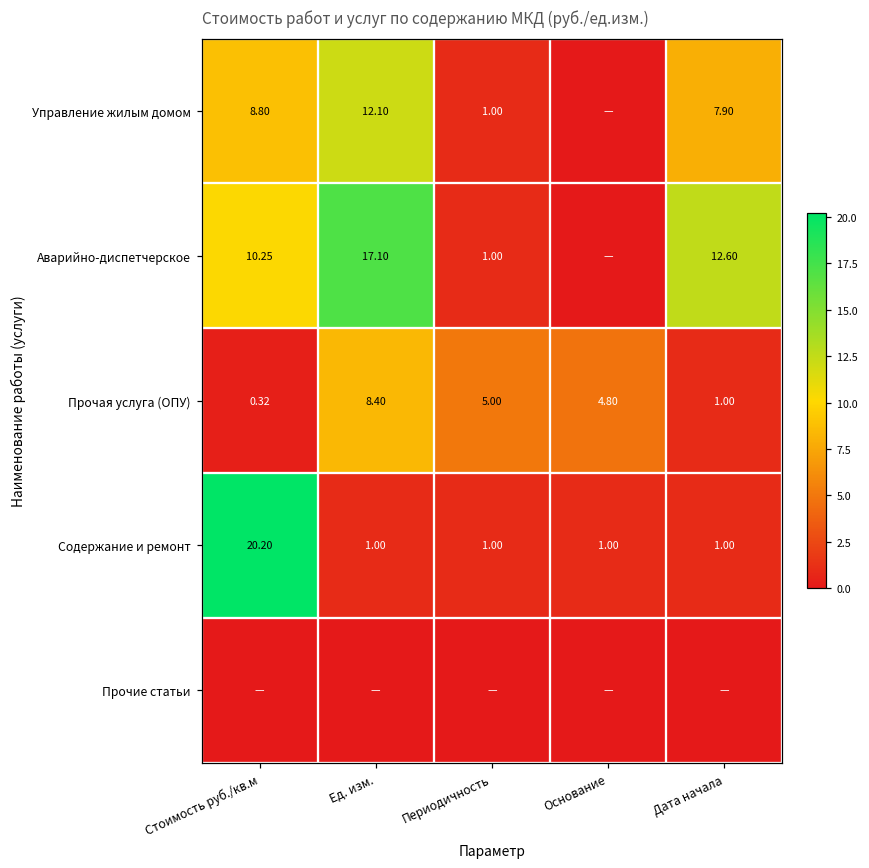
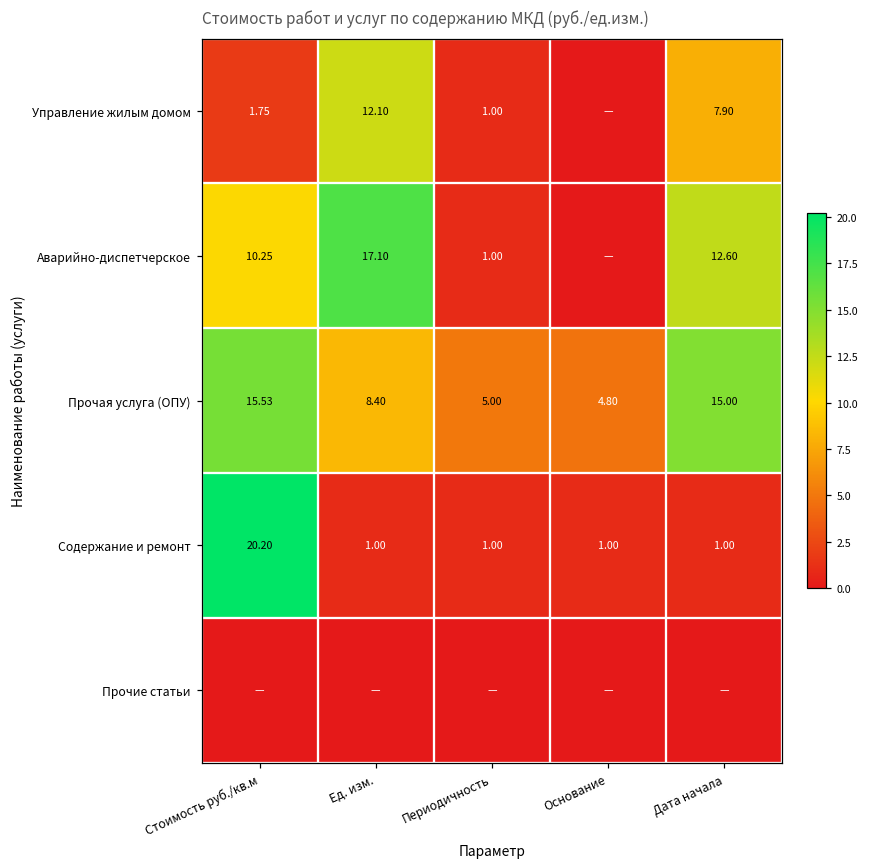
Управление жилым домом, Стоимость руб./кв.м: 8.80 -> 1.75
Прочая услуга (ОПУ), Стоимость руб./кв.м: 0.32 -> 15.53
Прочая услуга (ОПУ), Дата начала: 1.00 -> 15.00
